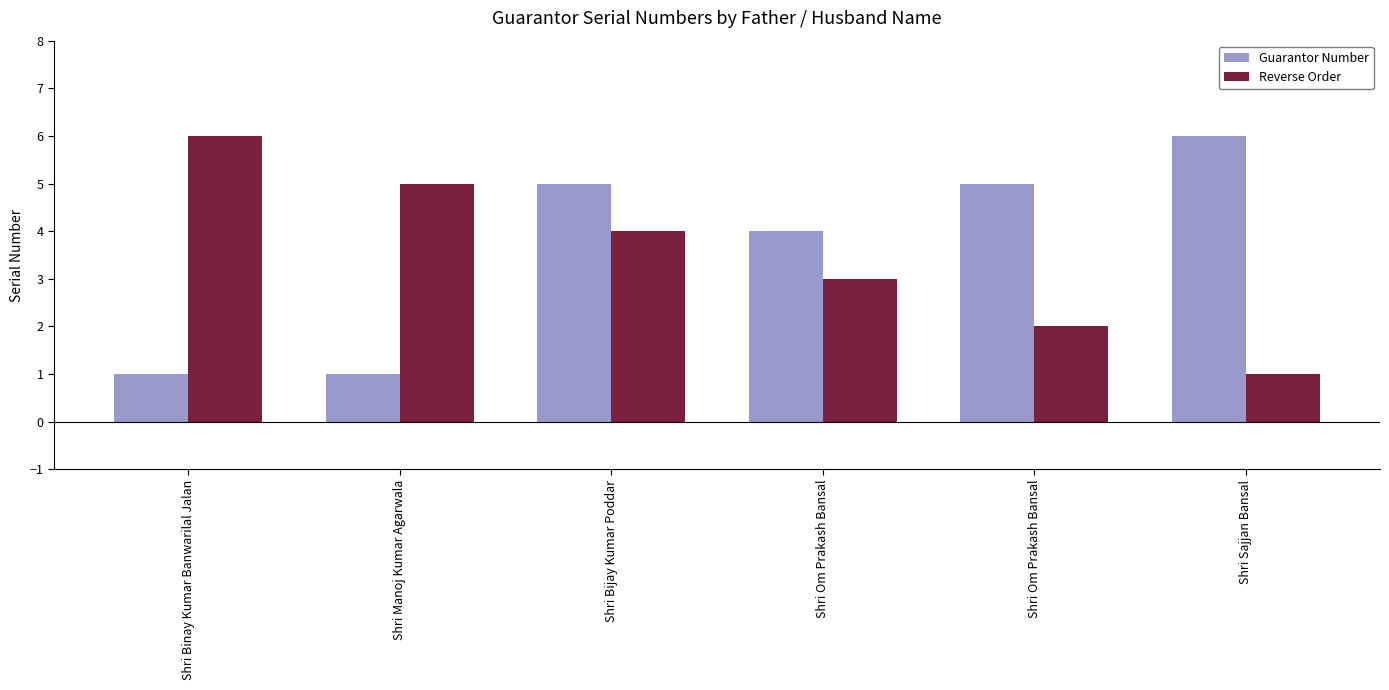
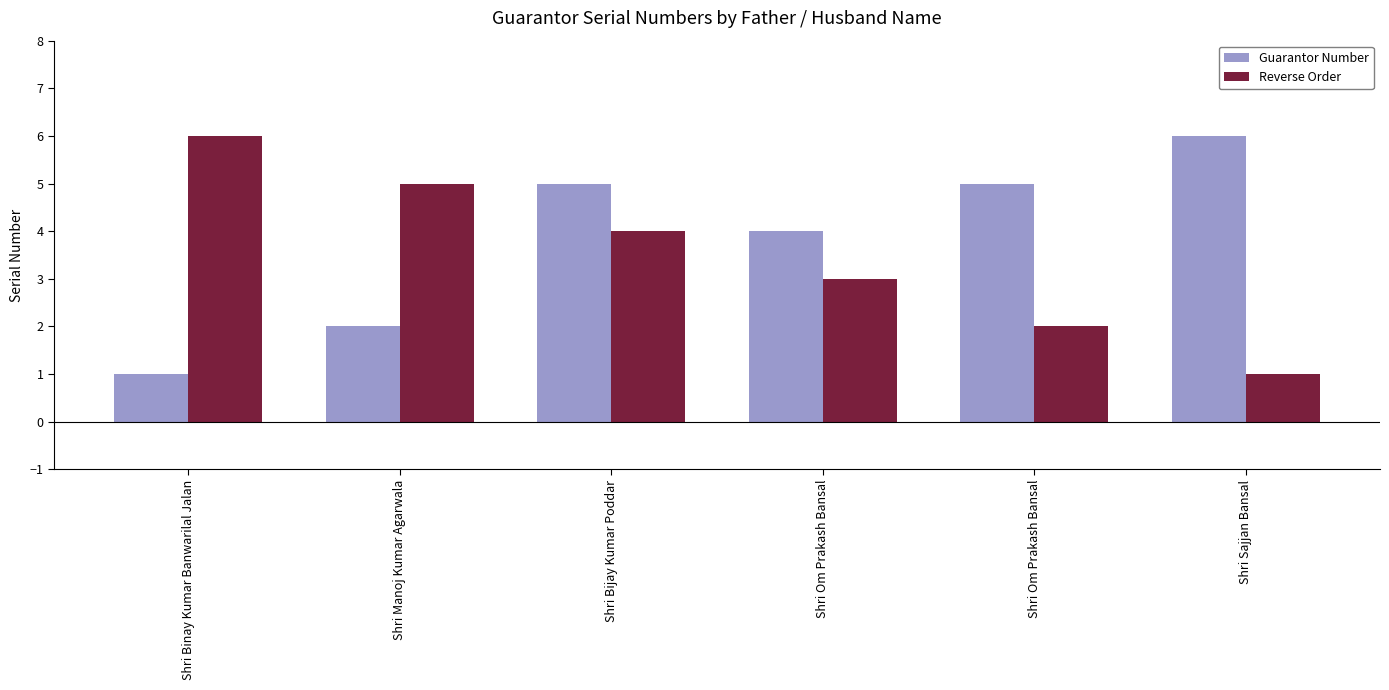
Guarantor Number, Shri Manoj Kumar Agarwala: 1 -> 2
